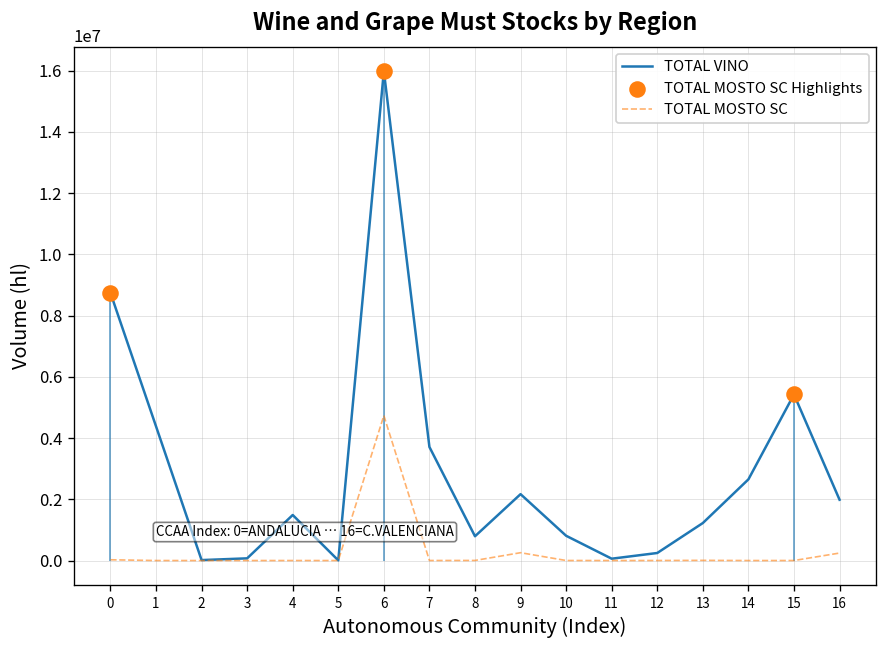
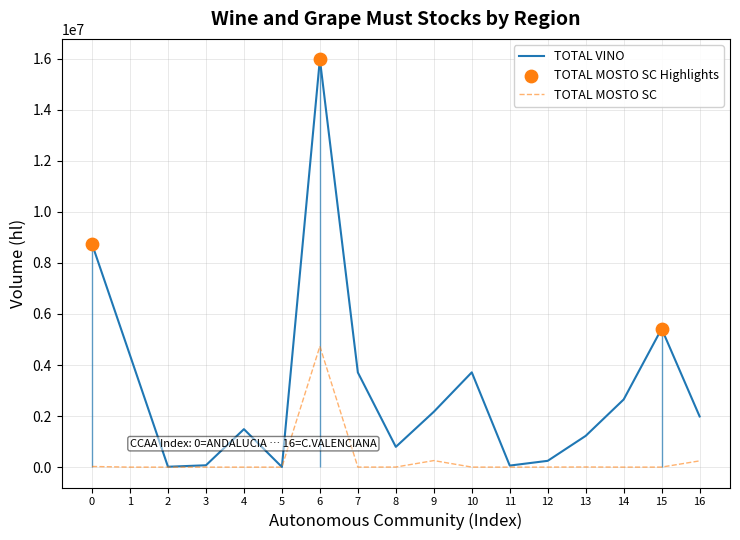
TOTAL VINO, 10: 800000 -> 3700000
